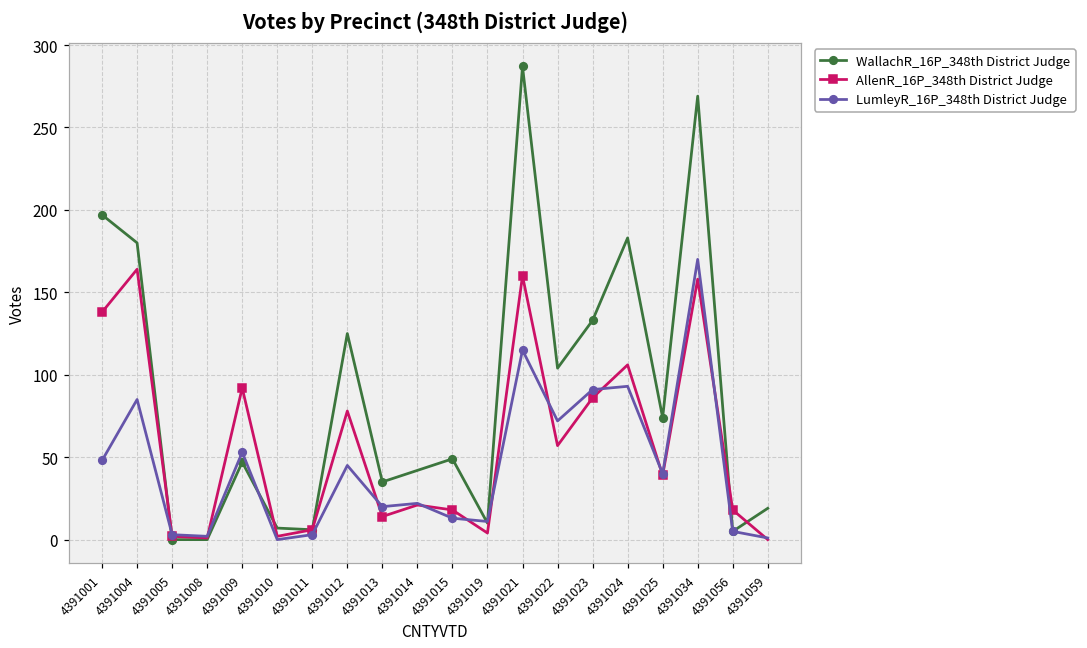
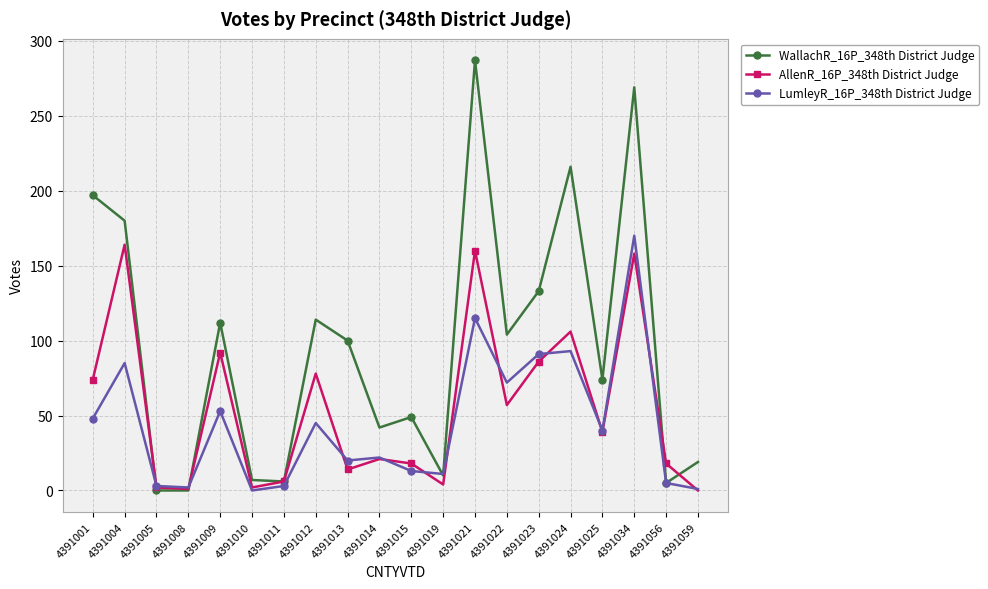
AllenR_16P_348th District Judge, 4391001: 138 -> 74
WallachR_16P_348th District Judge, 4391009: 47 -> 112
WallachR_16P_348th District Judge, 4391012: 125 -> 114
WallachR_16P_348th District Judge, 4391013: 35 -> 100
WallachR_16P_348th District Judge, 4391024: 183 -> 216
